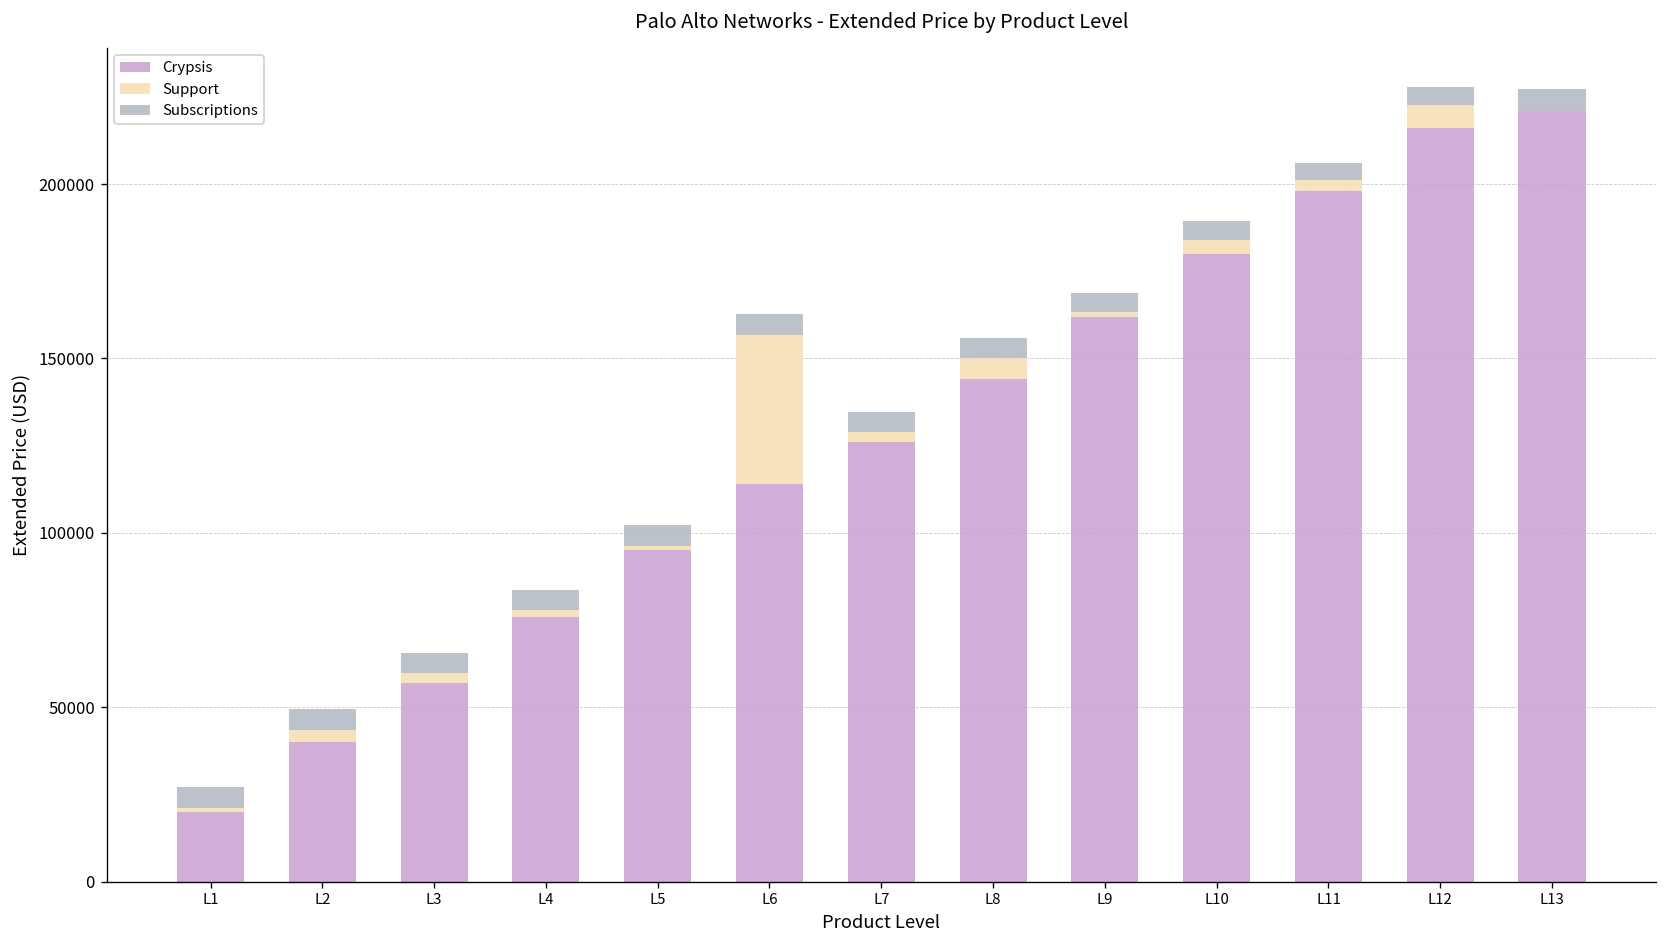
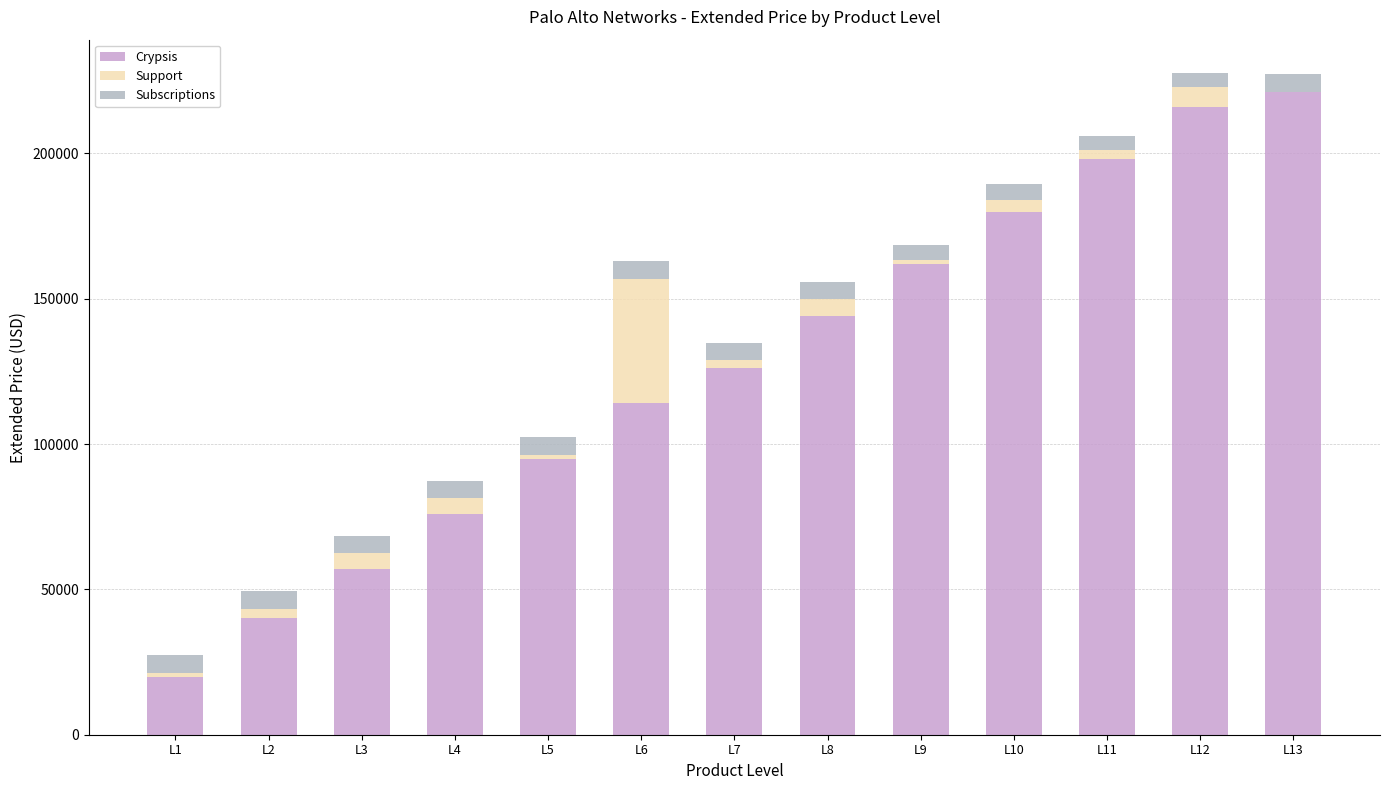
Support, L3: 3000 -> 6000
Support, L4: 2000 -> 6000
